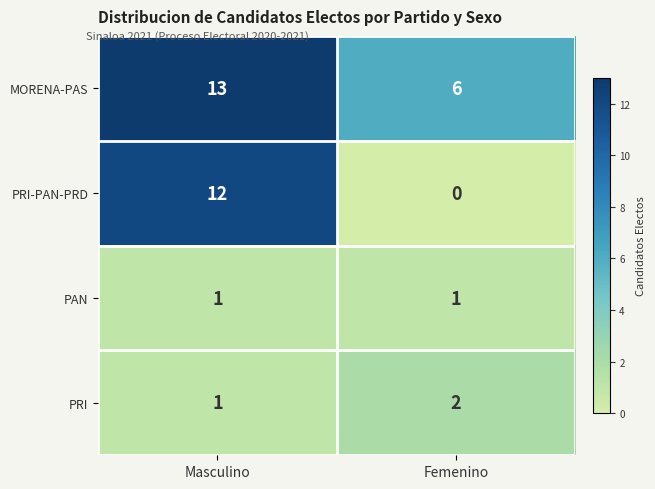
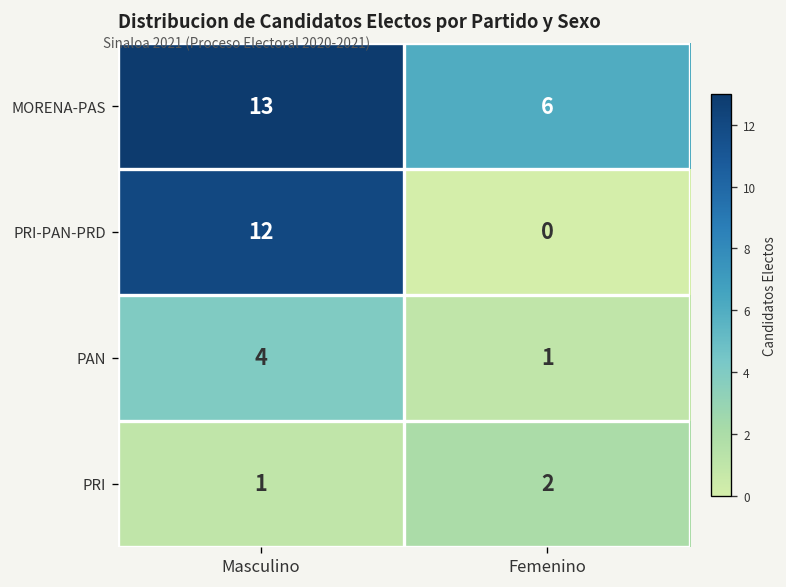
PAN, Masculino: 1 -> 4
